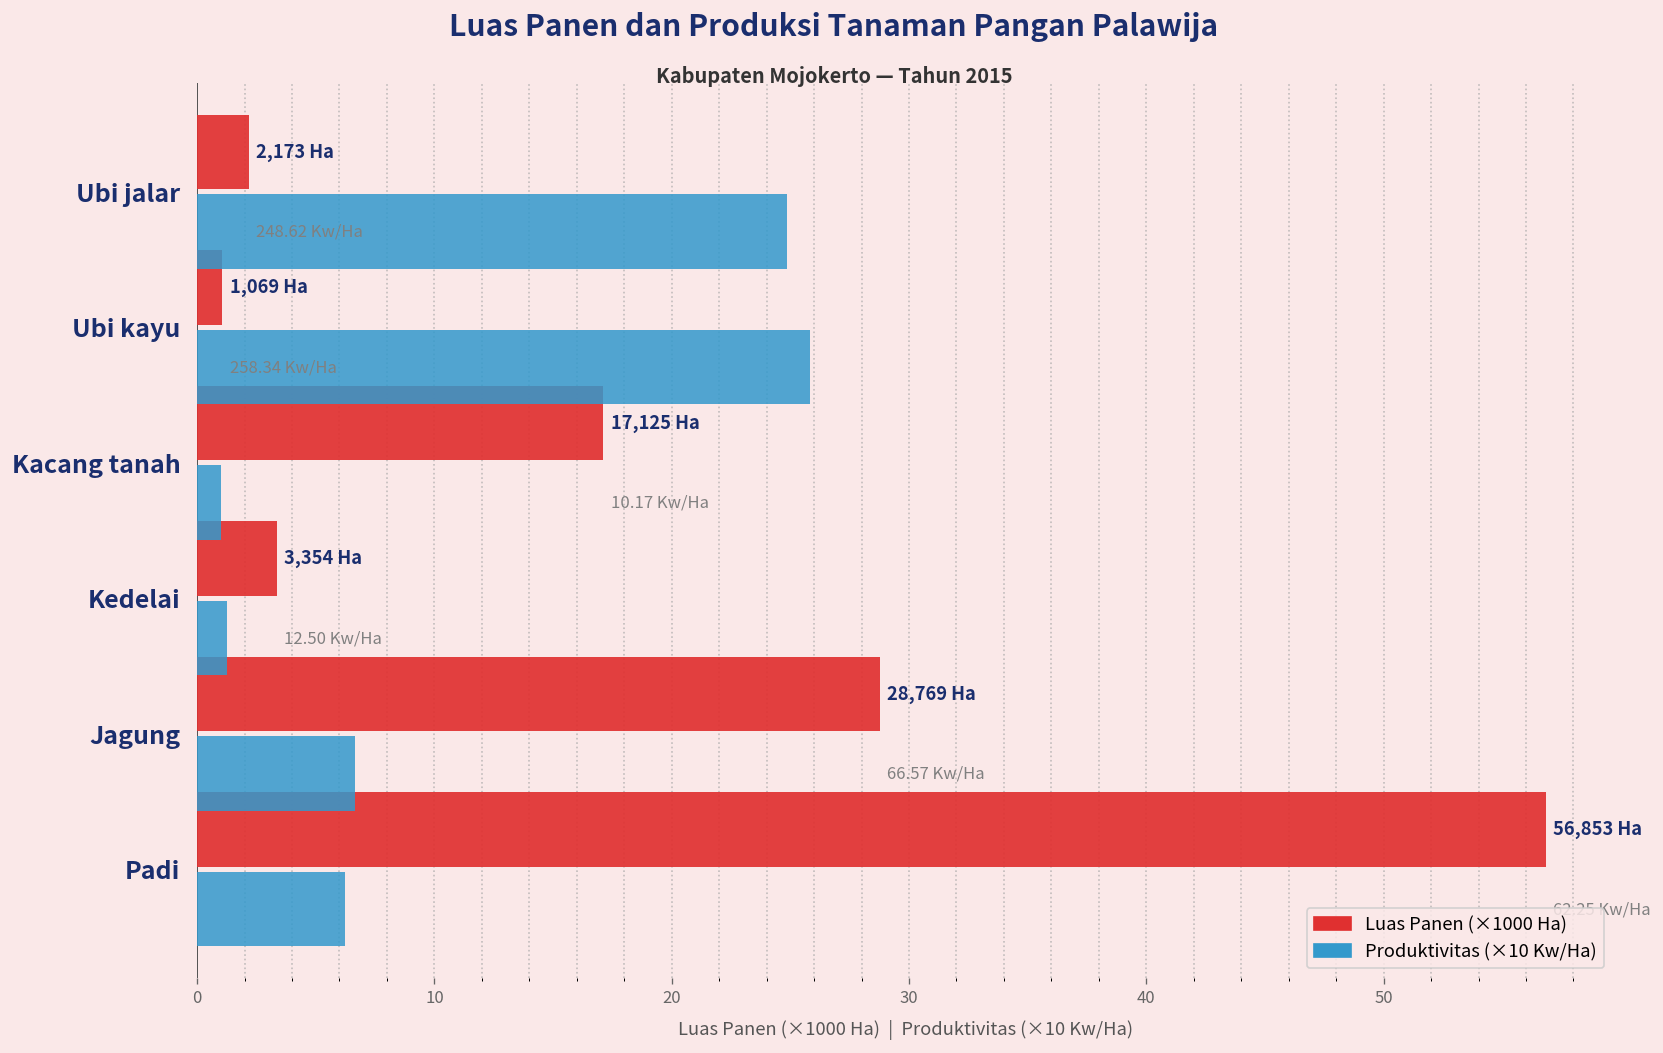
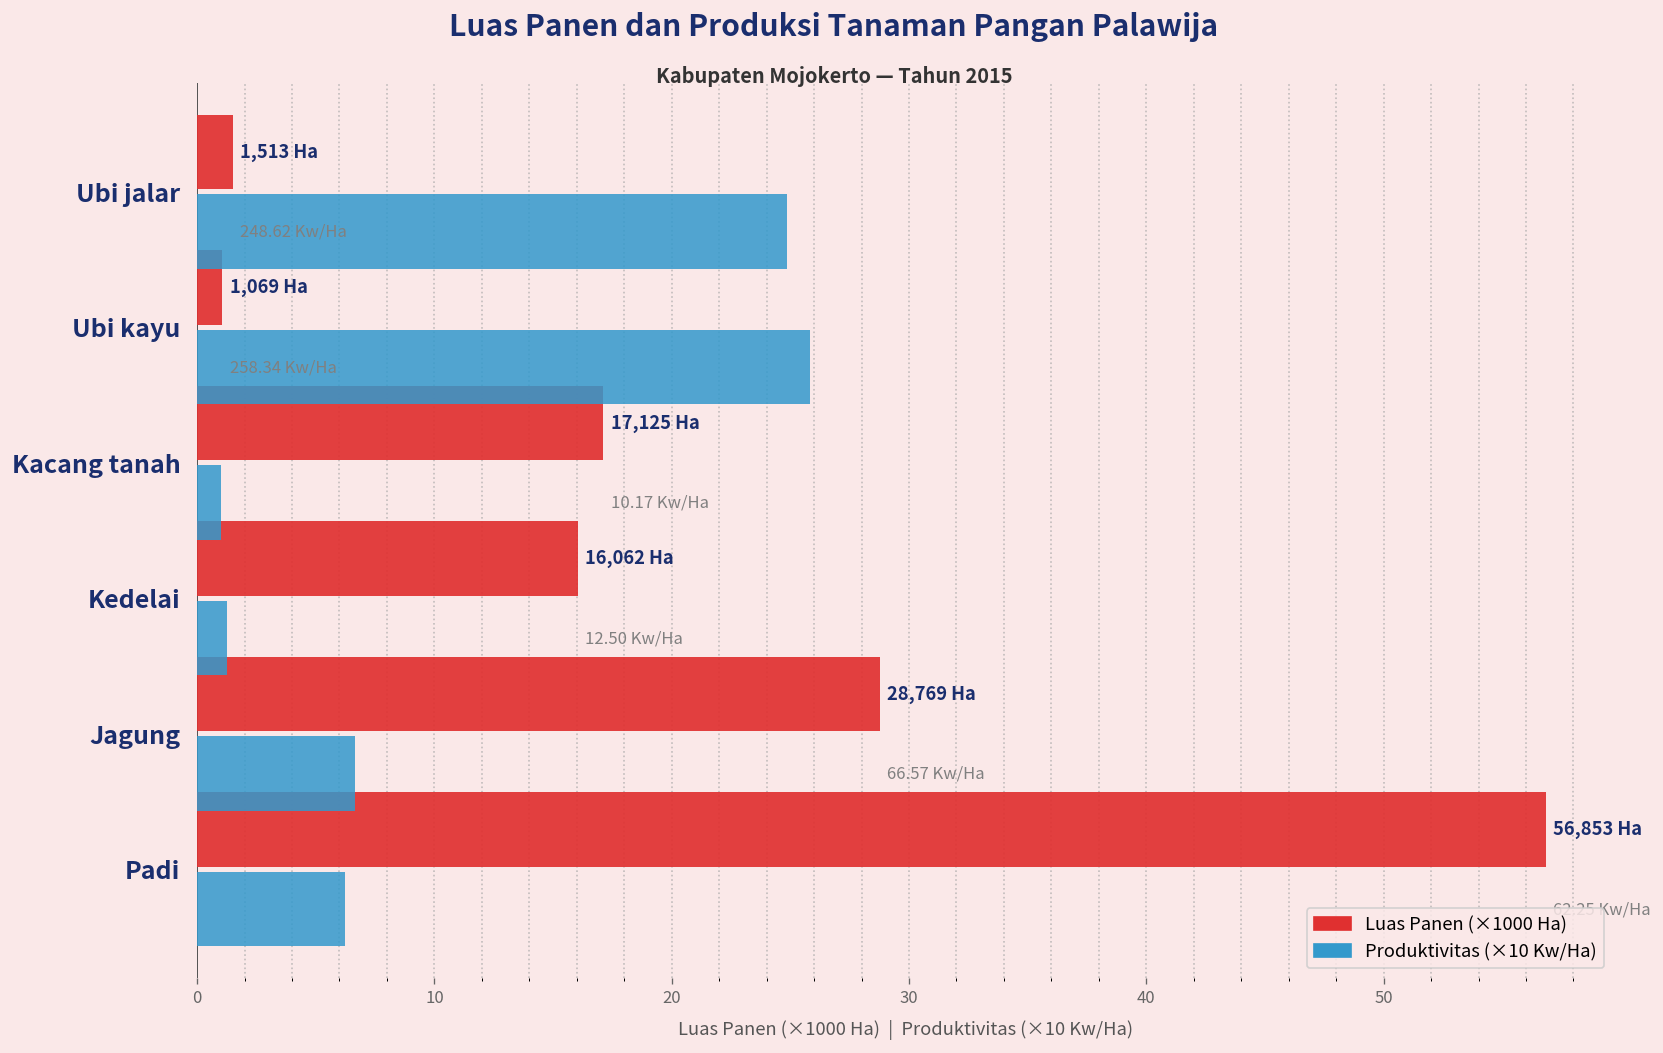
Luas Panen (×1000 Ha), Ubi jalar: 2,173 -> 1,513
Luas Panen (×1000 Ha), Kedelai: 3,354 -> 16,062
